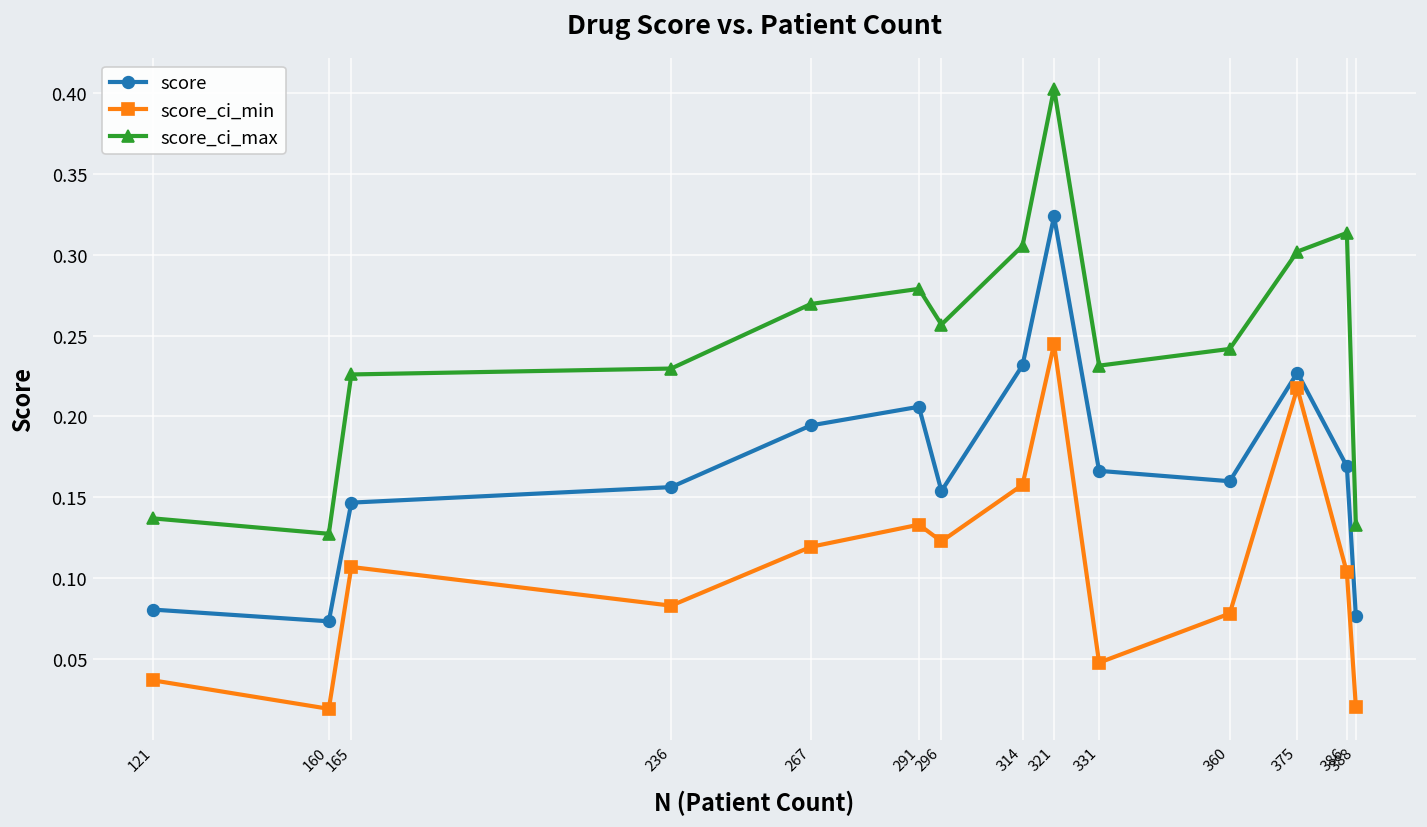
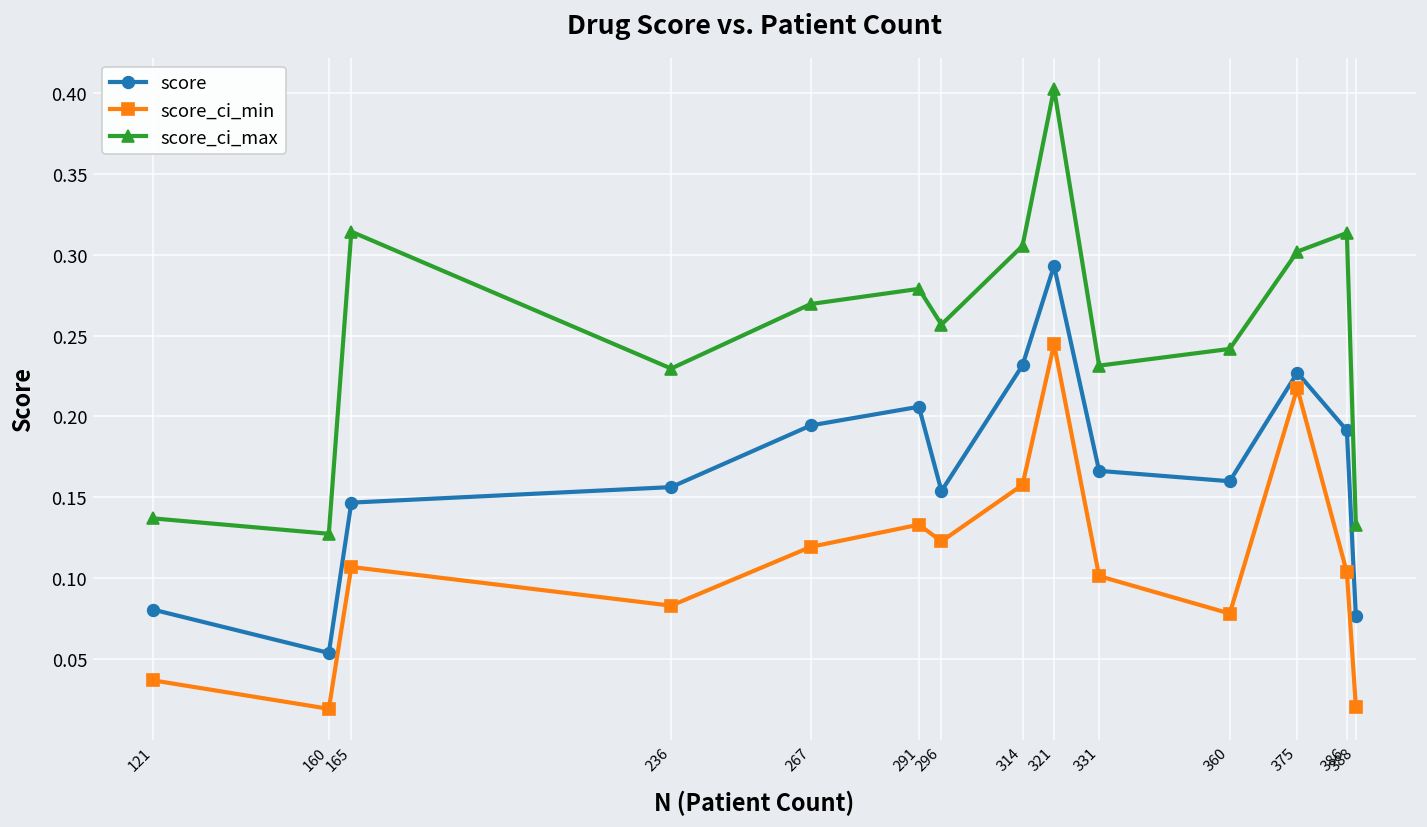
score, 160: 0.073 -> 0.054
score_ci_max, 165: 0.226 -> 0.314
score, 321: 0.324 -> 0.293
score_ci_min, 331: 0.048 -> 0.101
score, 386: 0.169 -> 0.191
